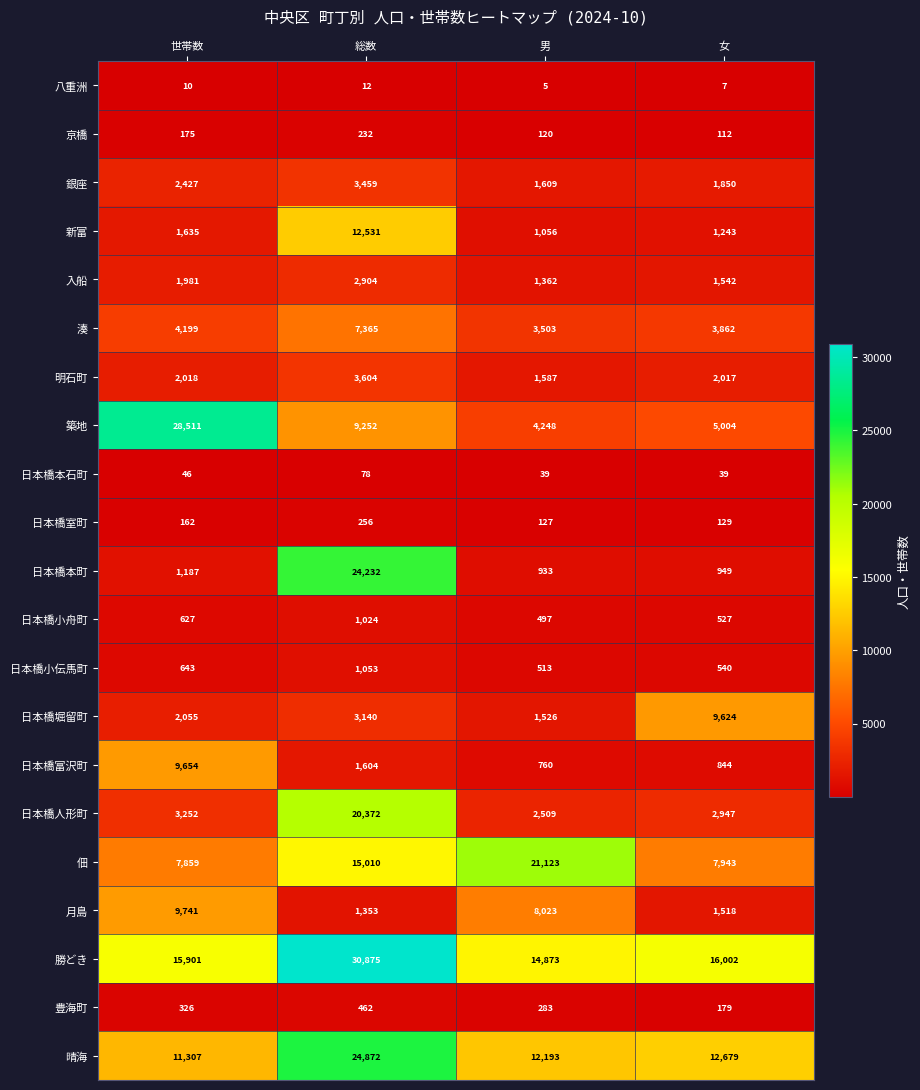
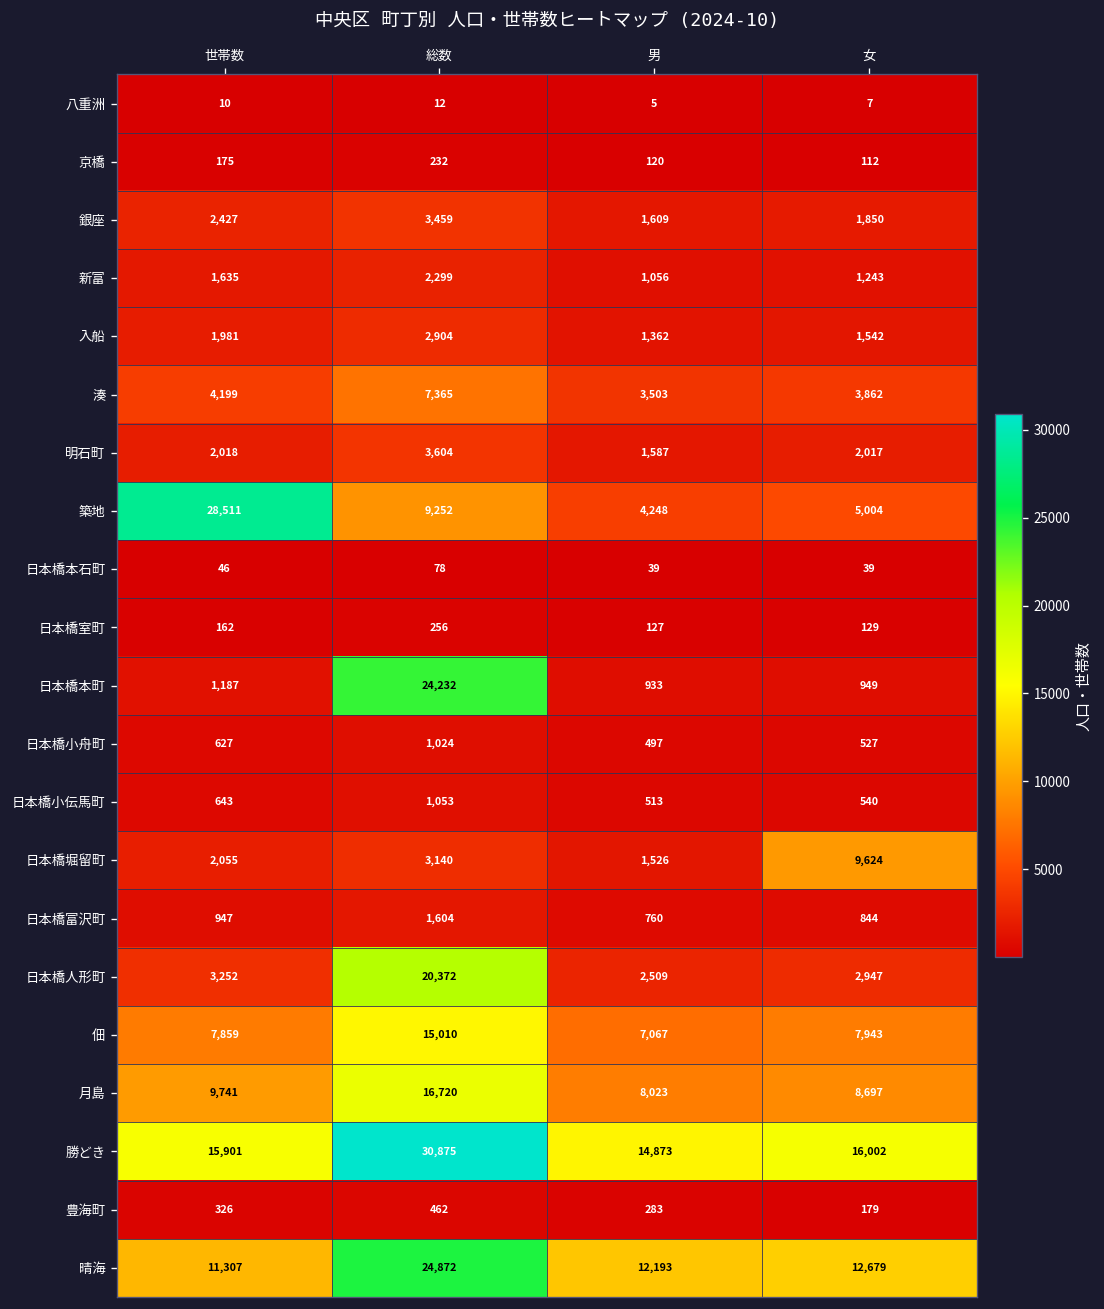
新富, 総数: 12,531 -> 2,299
日本橋富沢町, 世帯数: 9,654 -> 947
佃, 男: 21,123 -> 7,067
月島, 総数: 1,353 -> 16,720
月島, 女: 1,518 -> 8,697
